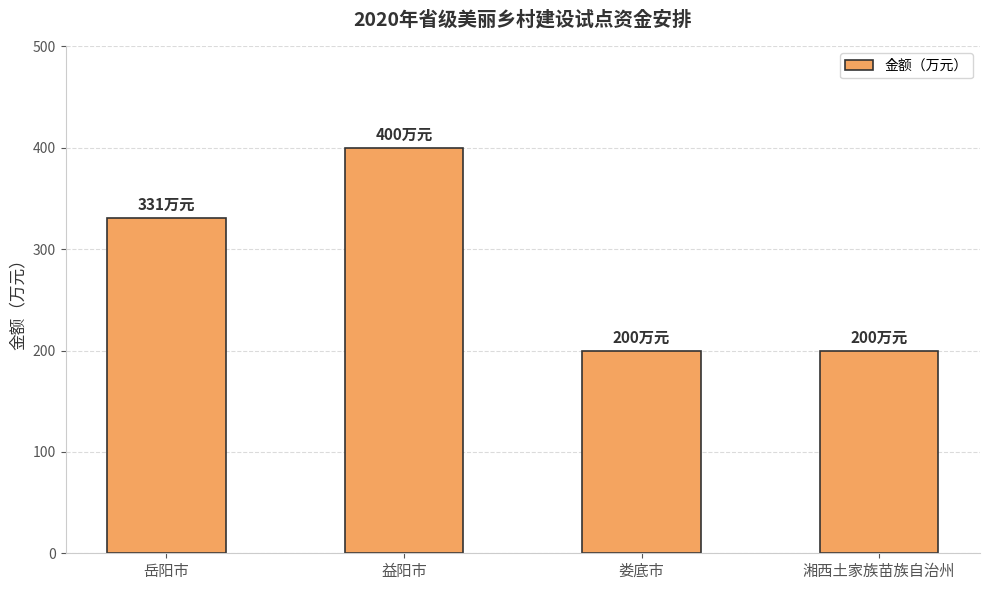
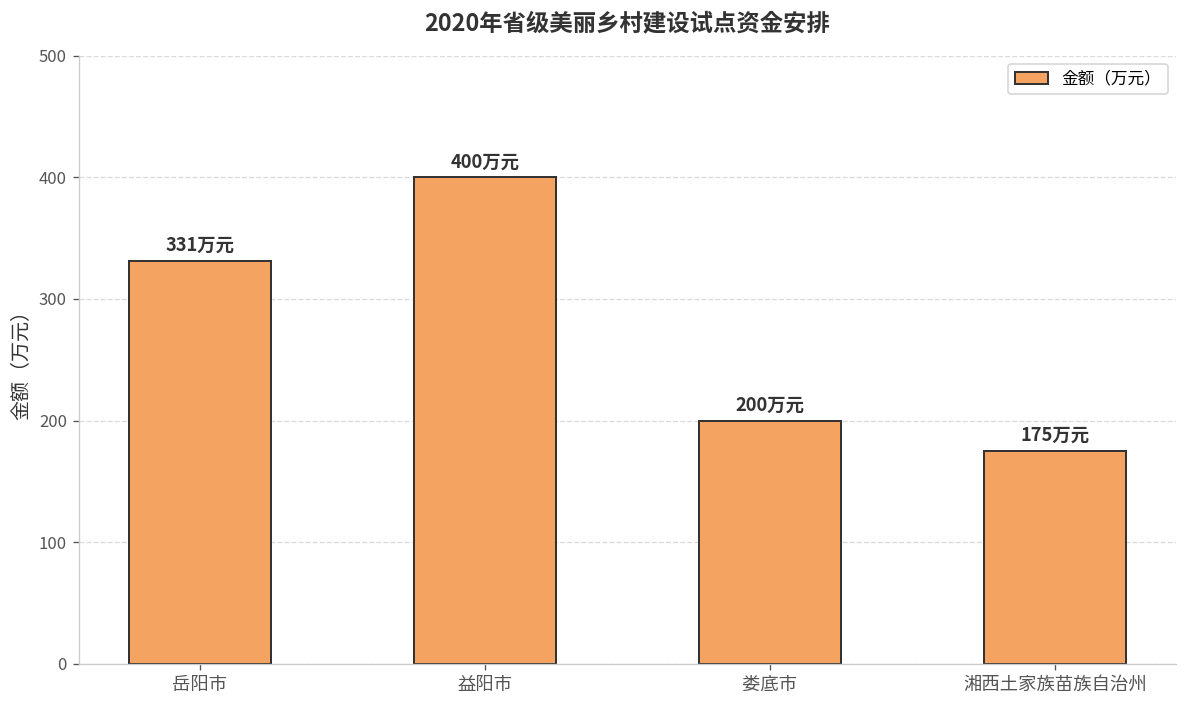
湘西土家族苗族自治州: 200 -> 175
